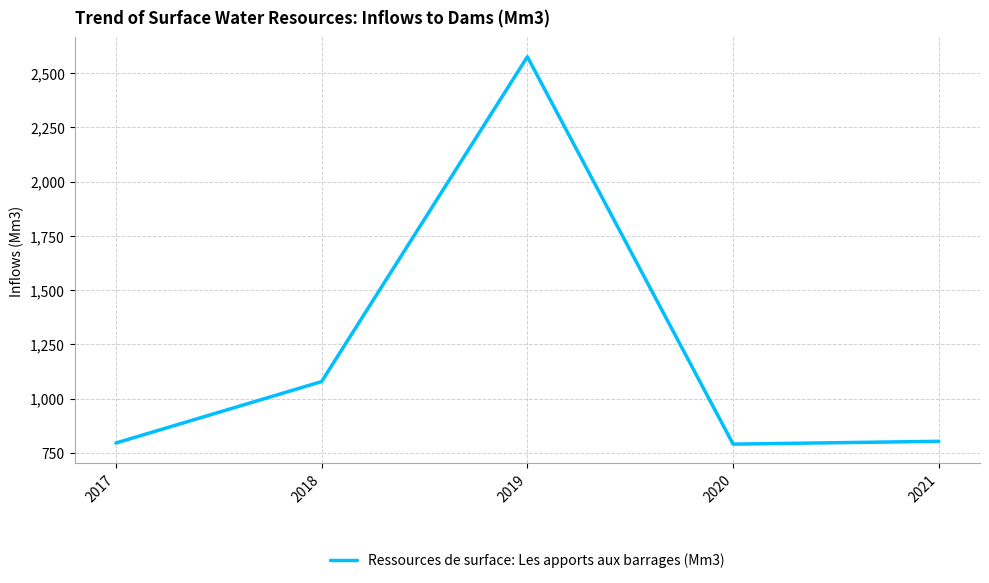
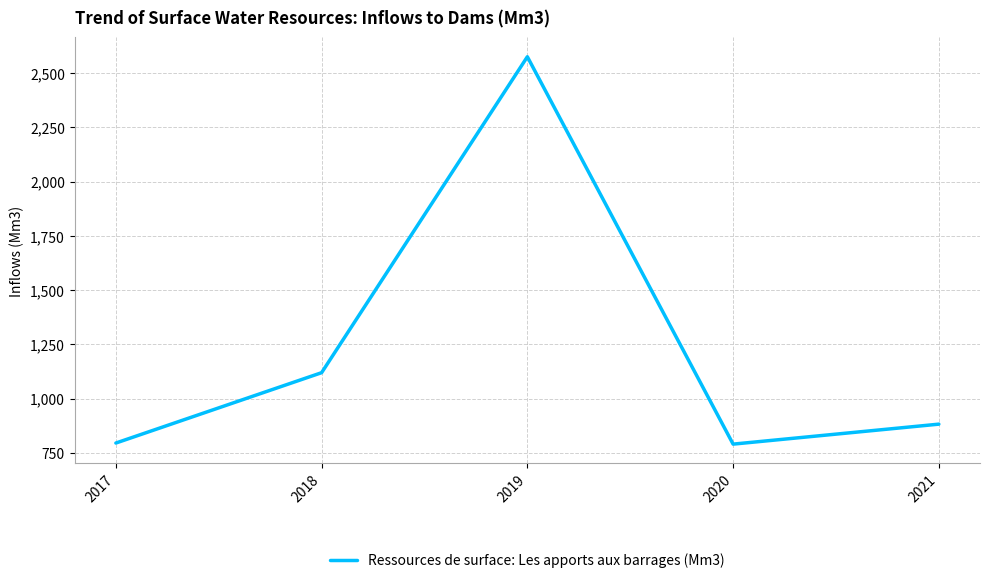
2018: 1,080 -> 1,120
2021: 800 -> 880
